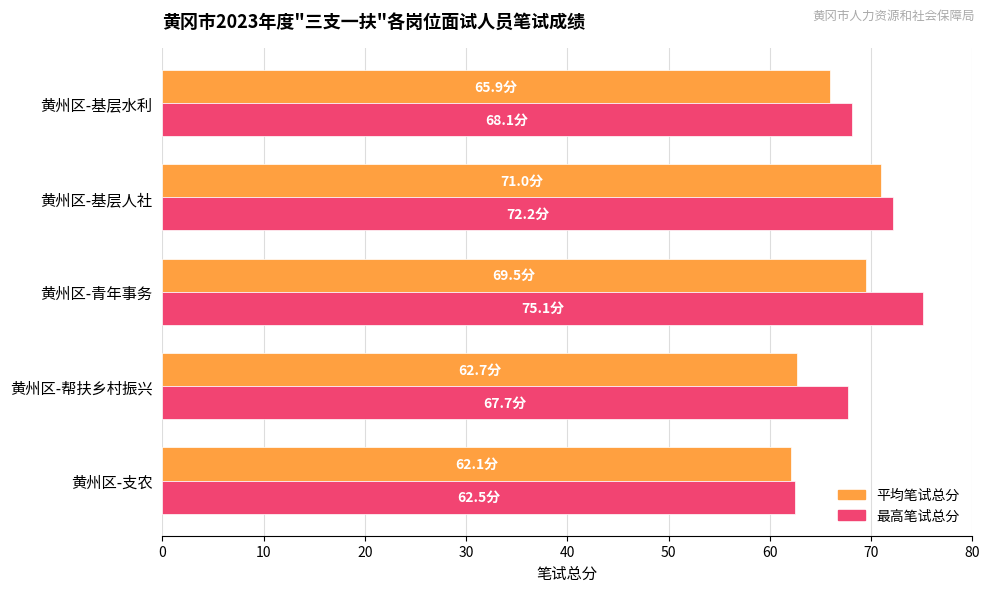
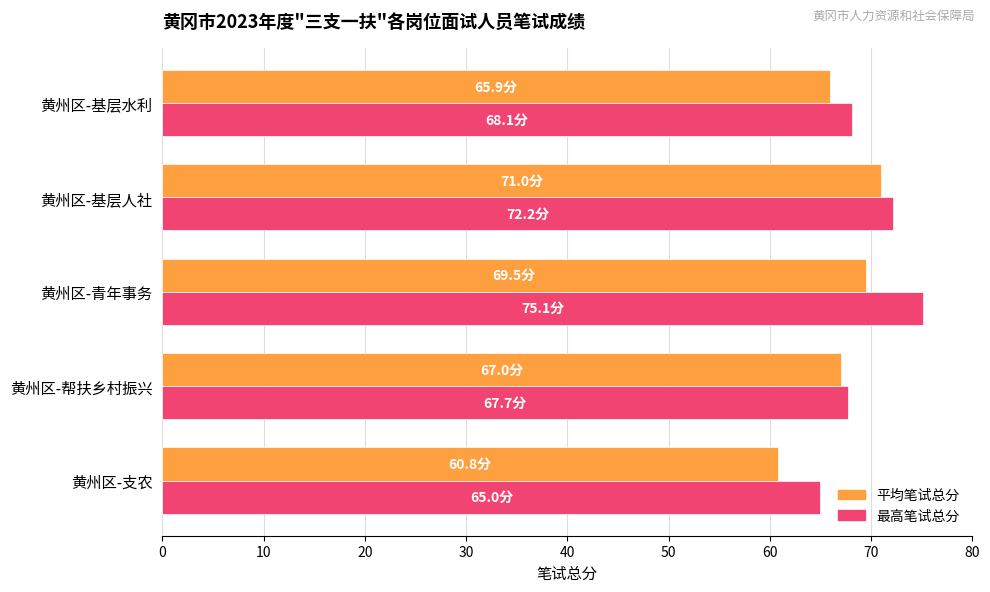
平均笔试总分, 黄州区-帮扶乡村振兴: 62.7分 -> 67.0分
平均笔试总分, 黄州区-支农: 62.1分 -> 60.8分
最高笔试总分, 黄州区-支农: 62.5分 -> 65.0分
